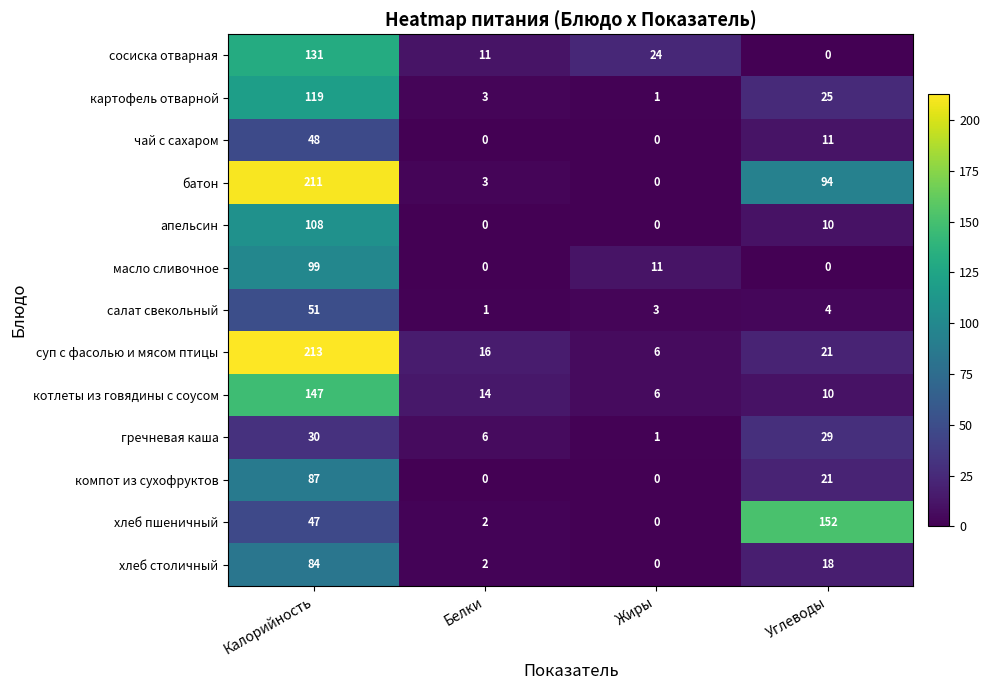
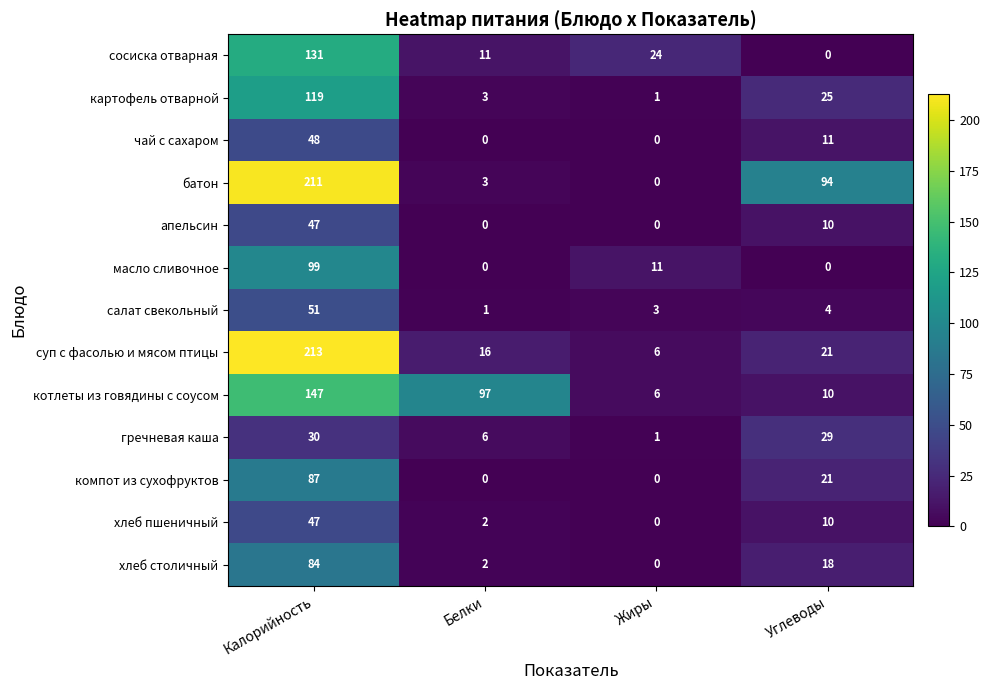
апельсин, Калорийность: 108 -> 47
котлеты из говядины с соусом, Белки: 14 -> 97
хлеб пшеничный, Углеводы: 152 -> 10
